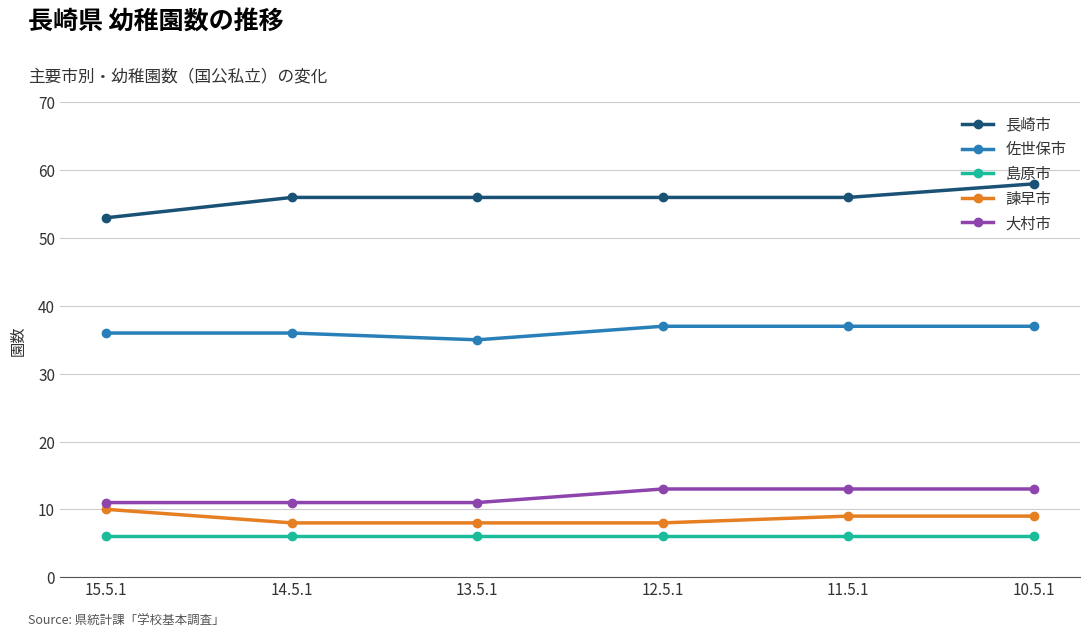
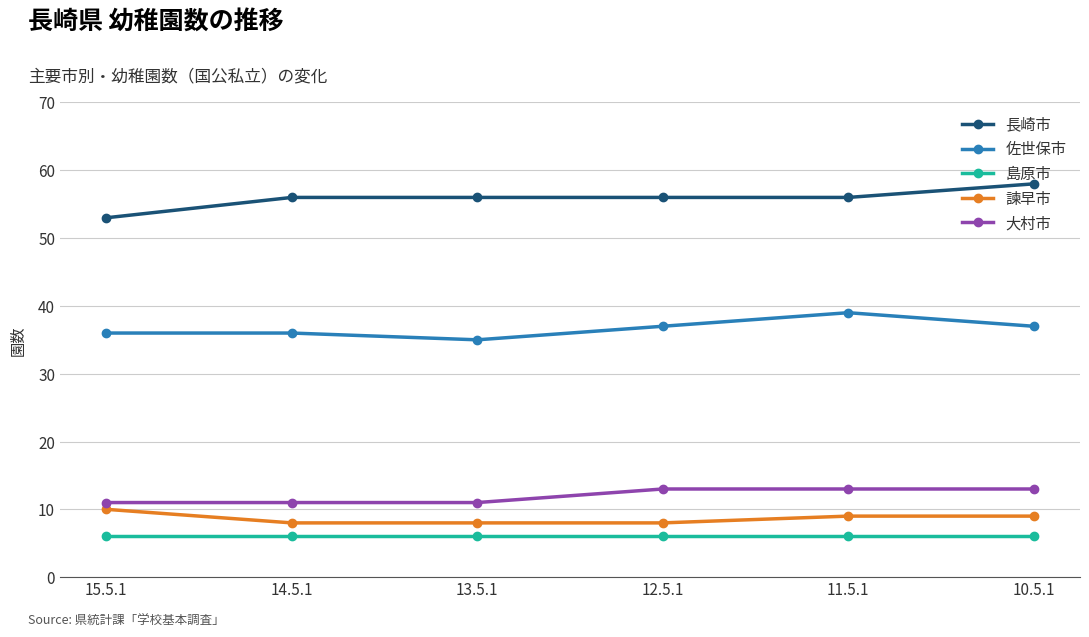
佐世保市, 11.5.1: 37 -> 39
